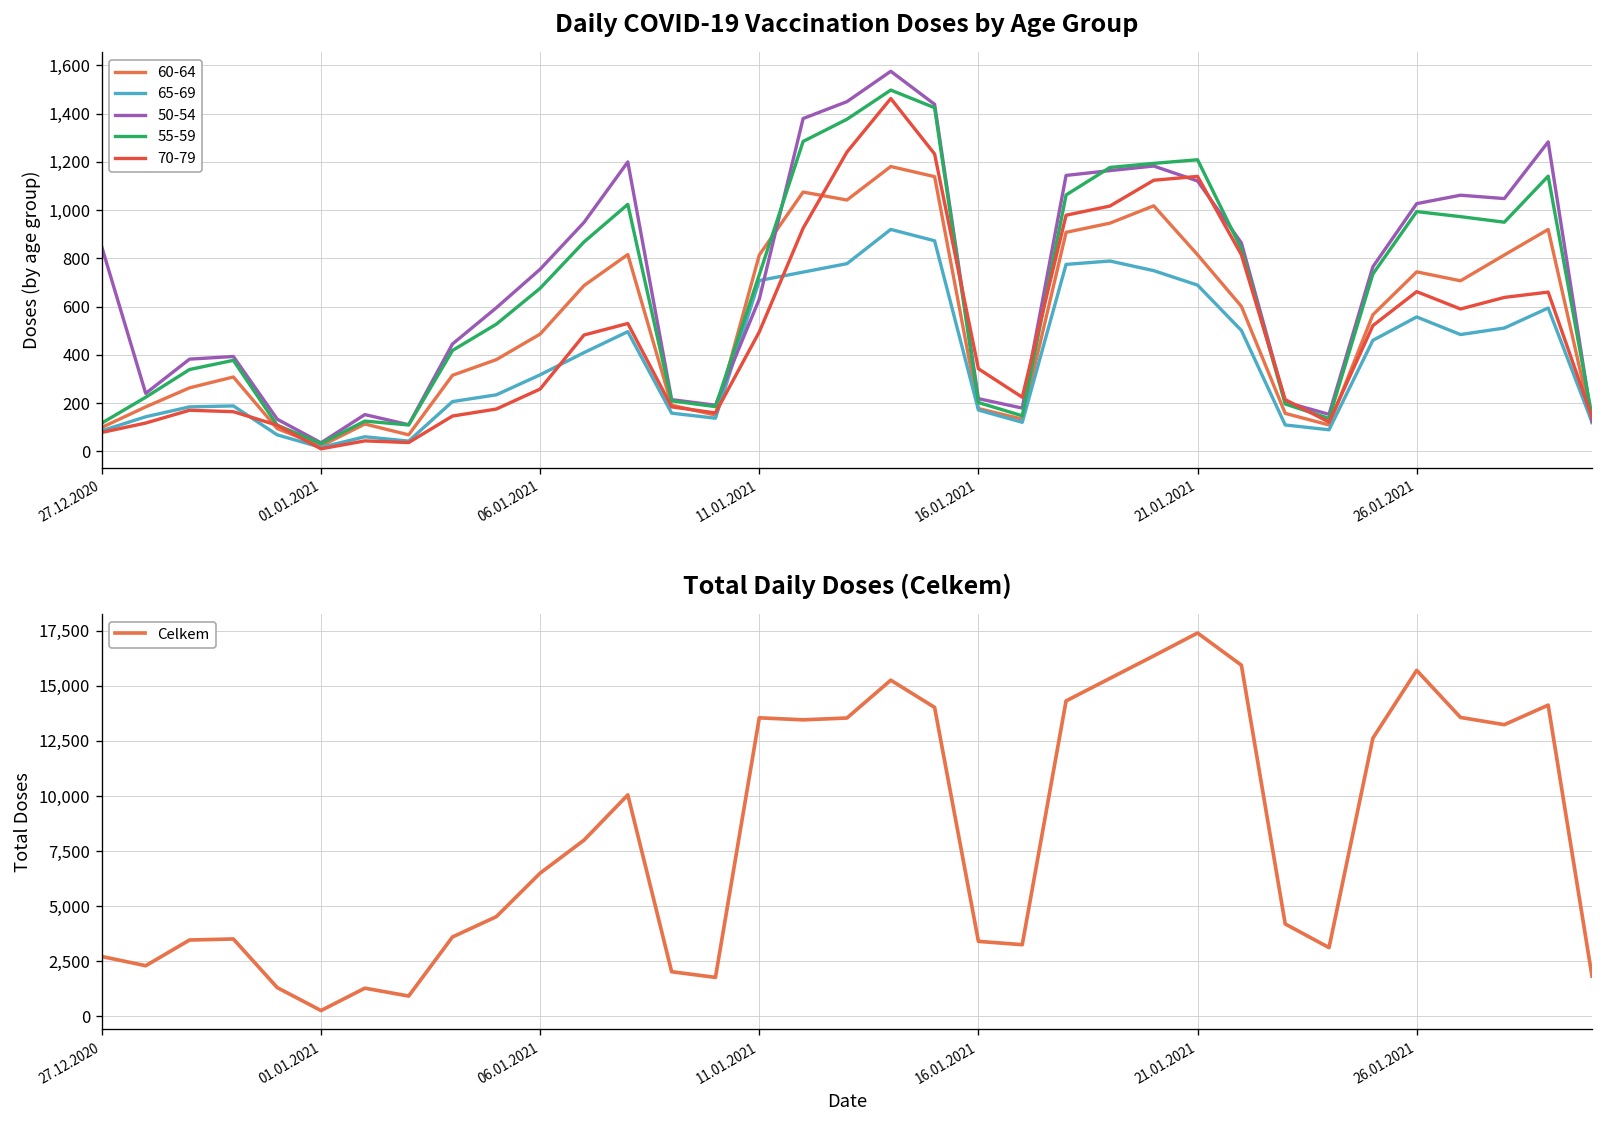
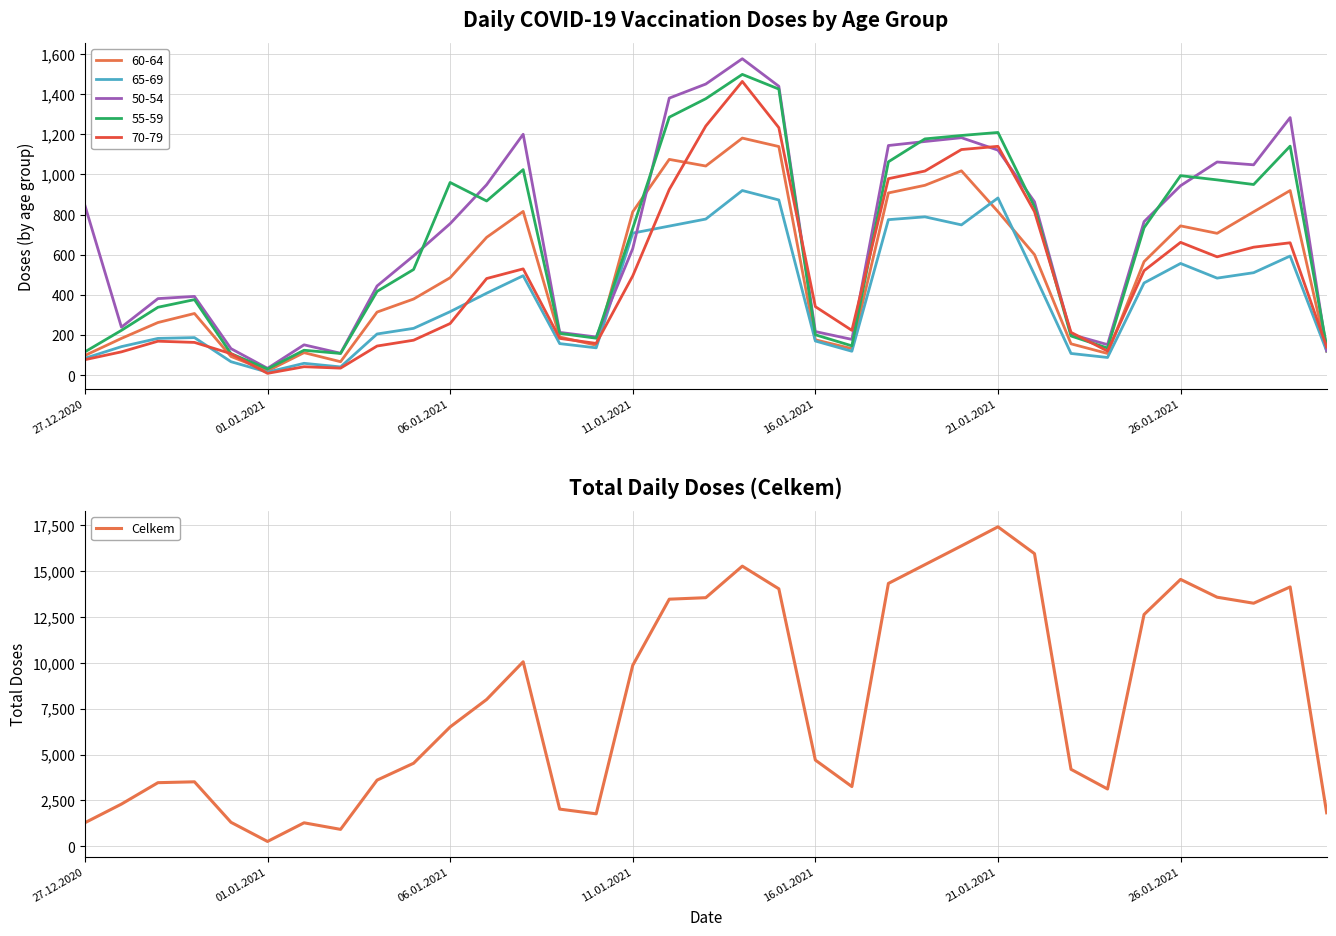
Daily COVID-19 Vaccination Doses by Age Group, 55-59, 06.01.2021: 680 -> 960
Daily COVID-19 Vaccination Doses by Age Group, 65-69, 21.01.2021: 690 -> 880
Daily COVID-19 Vaccination Doses by Age Group, 50-54, 26.01.2021: 1,030 -> 940
Total Daily Doses (Celkem), 27.12.2020: 2,700 -> 1,300
Total Daily Doses (Celkem), 11.01.2021: 13,500 -> 9,900
Total Daily Doses (Celkem), 16.01.2021: 3,400 -> 4,700
Total Daily Doses (Celkem), 26.01.2021: 15,700 -> 14,500
